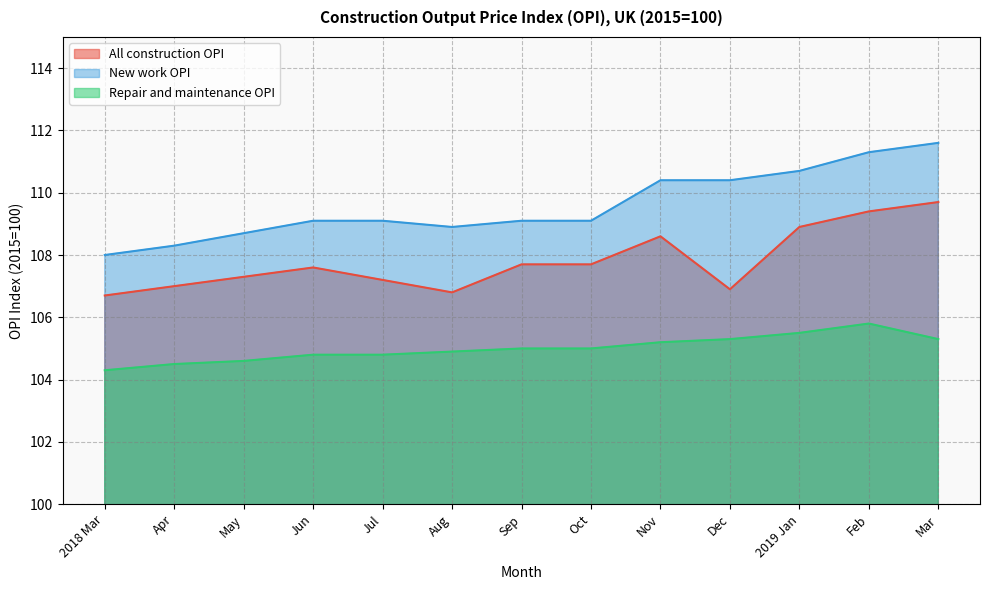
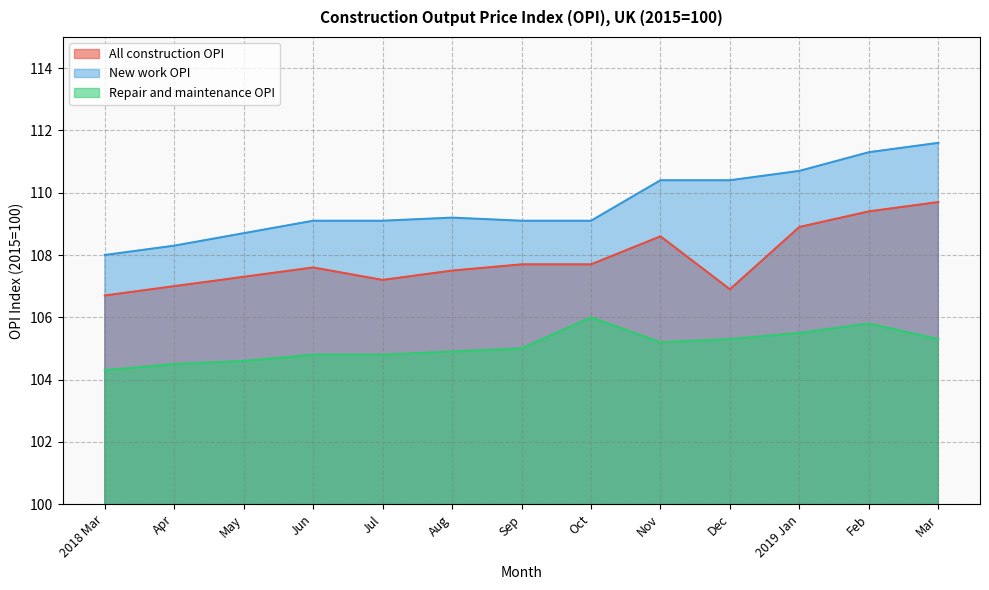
All construction OPI, Aug: 106.8 -> 107.5
New work OPI, Aug: 108.9 -> 109.2
Repair and maintenance OPI, Oct: 105 -> 106
